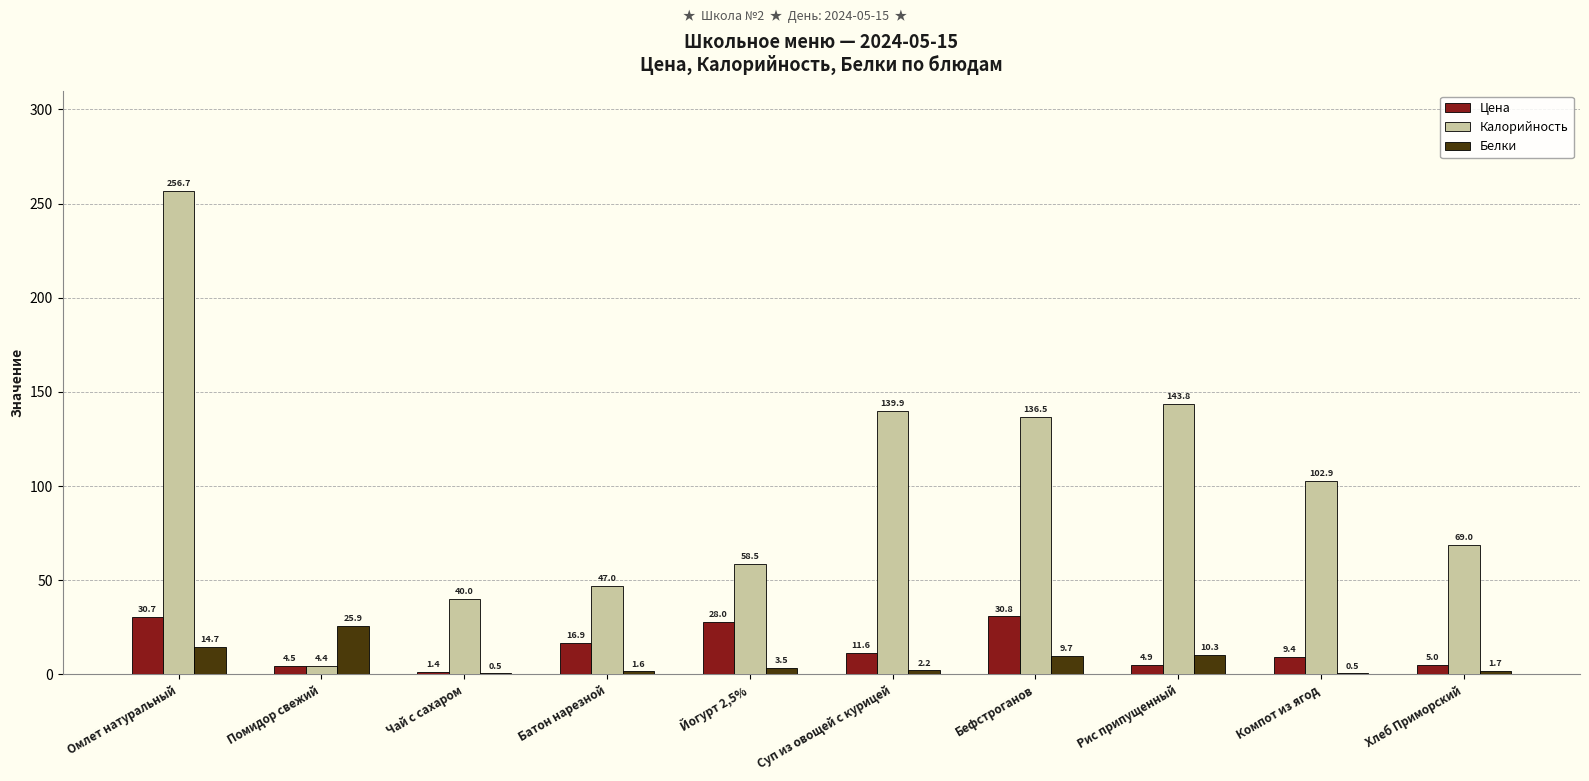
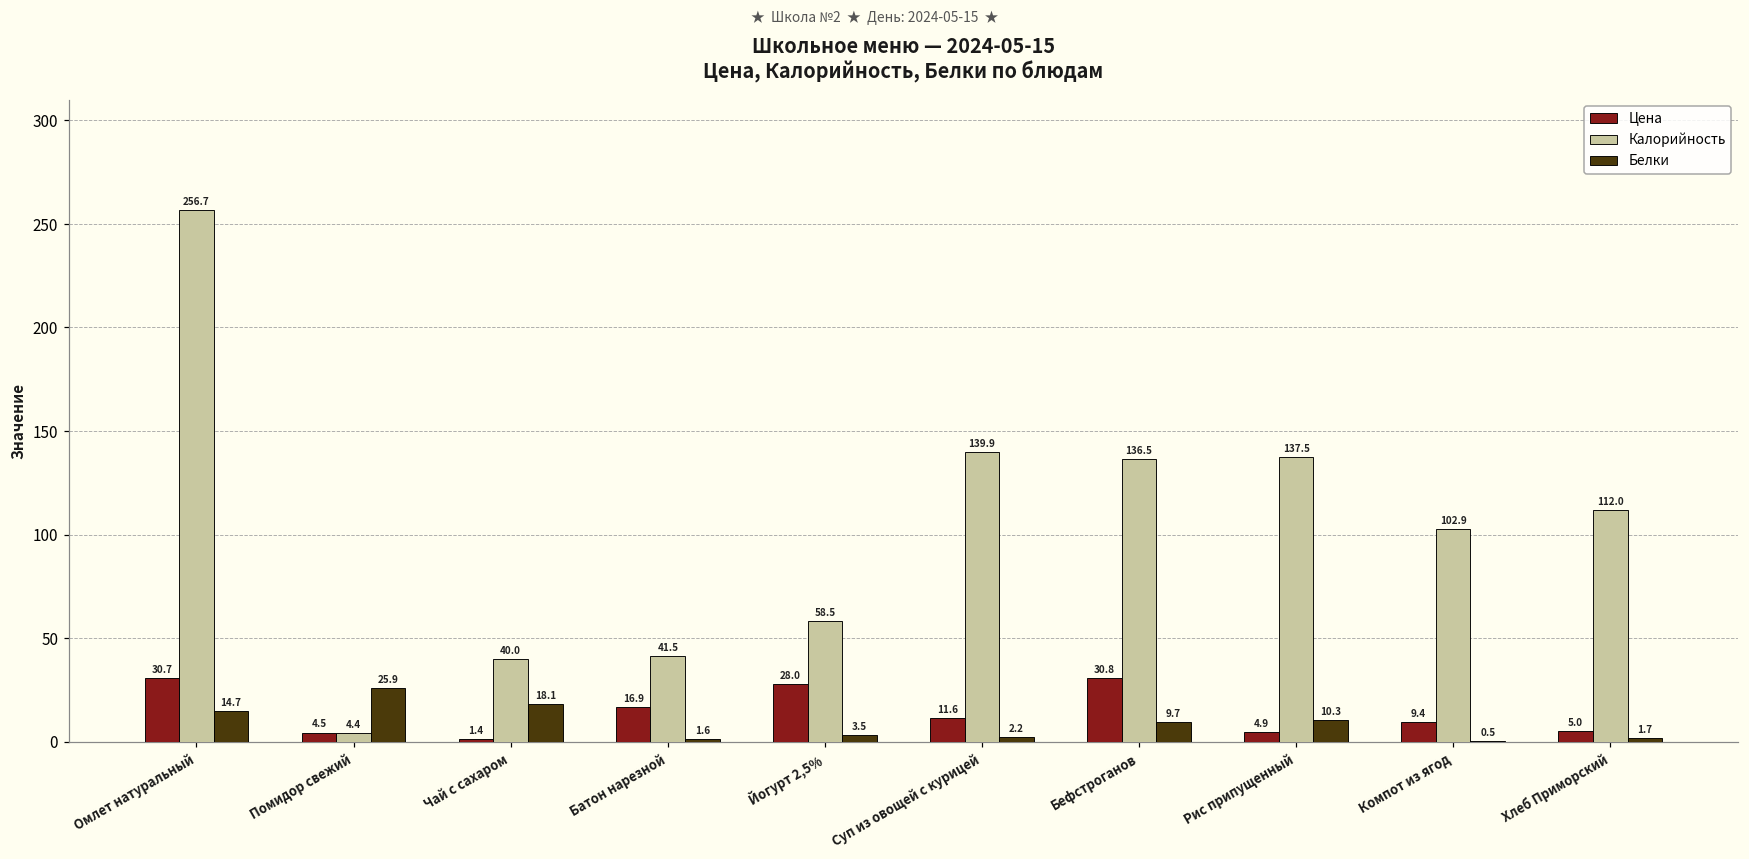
Белки, Чай с сахаром: 0.5 -> 18.1
Калорийность, Батон нарезной: 47.0 -> 41.5
Калорийность, Рис припущенный: 143.8 -> 137.5
Калорийность, Хлеб Приморский: 69.0 -> 112.0
